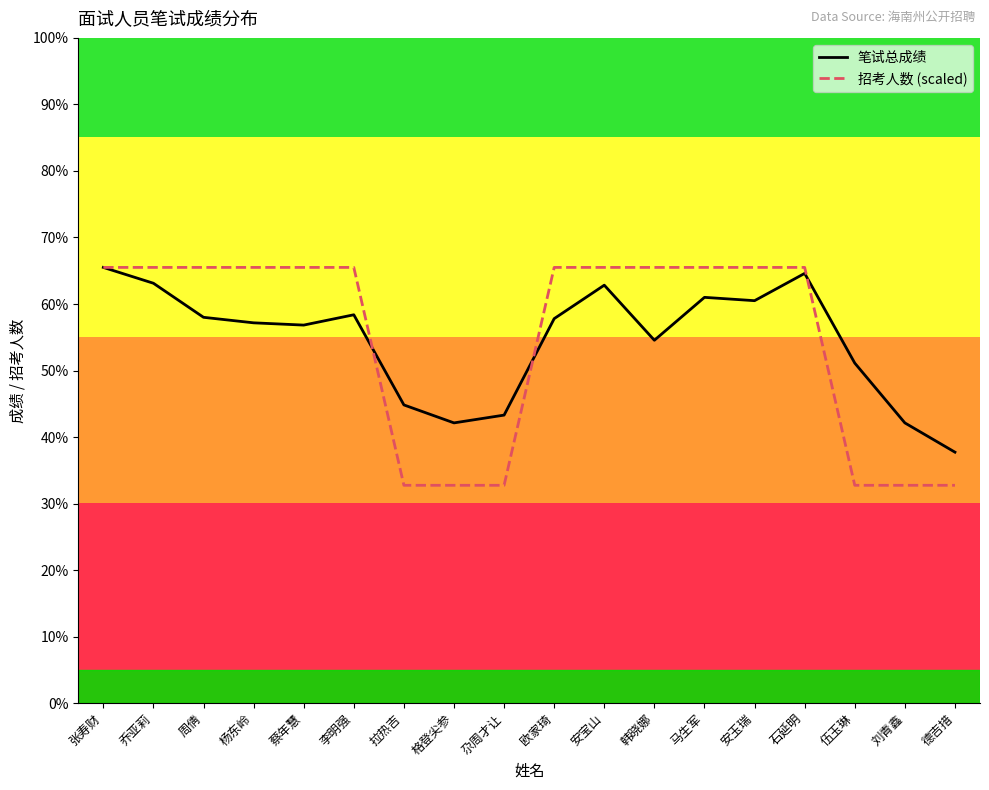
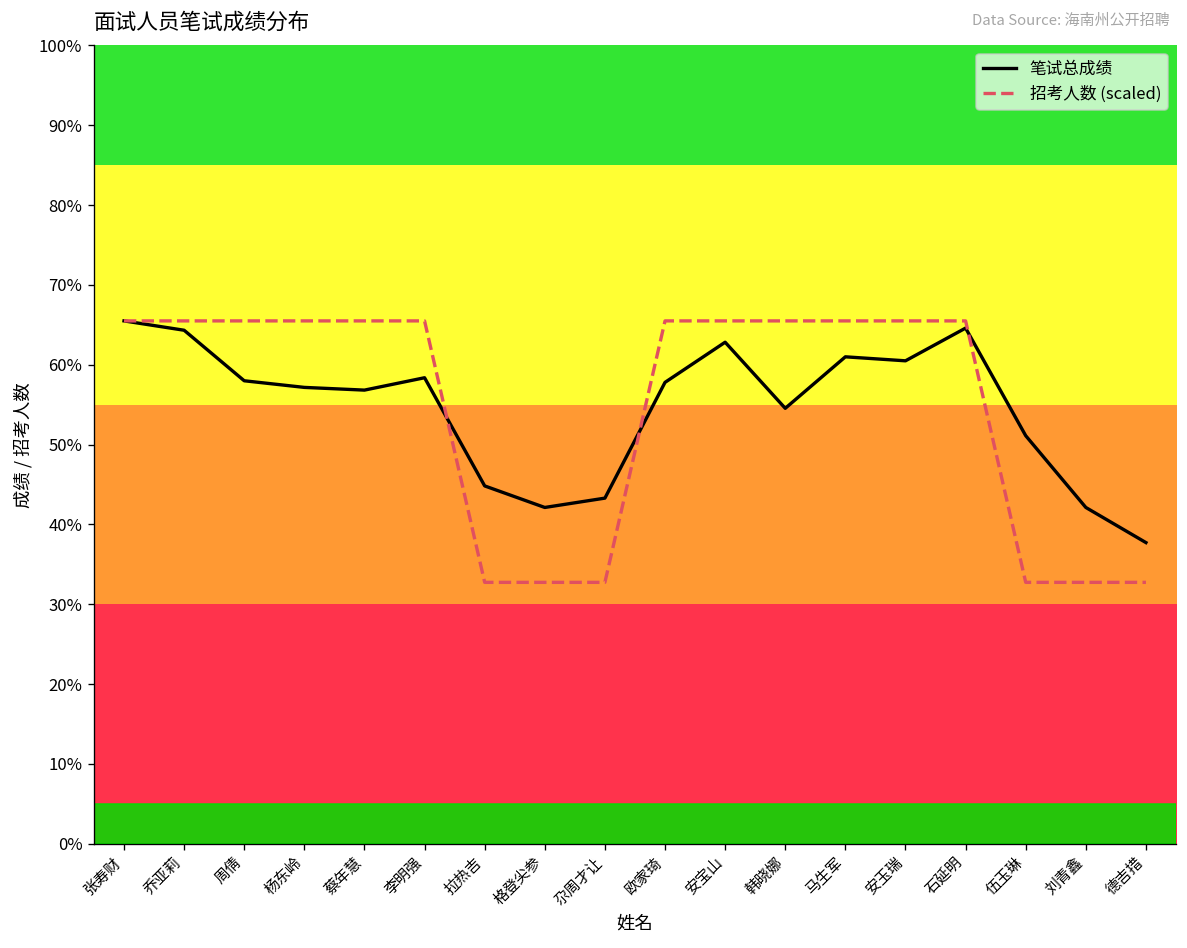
笔试总成绩, 乔亚莉: 63% -> 64%
